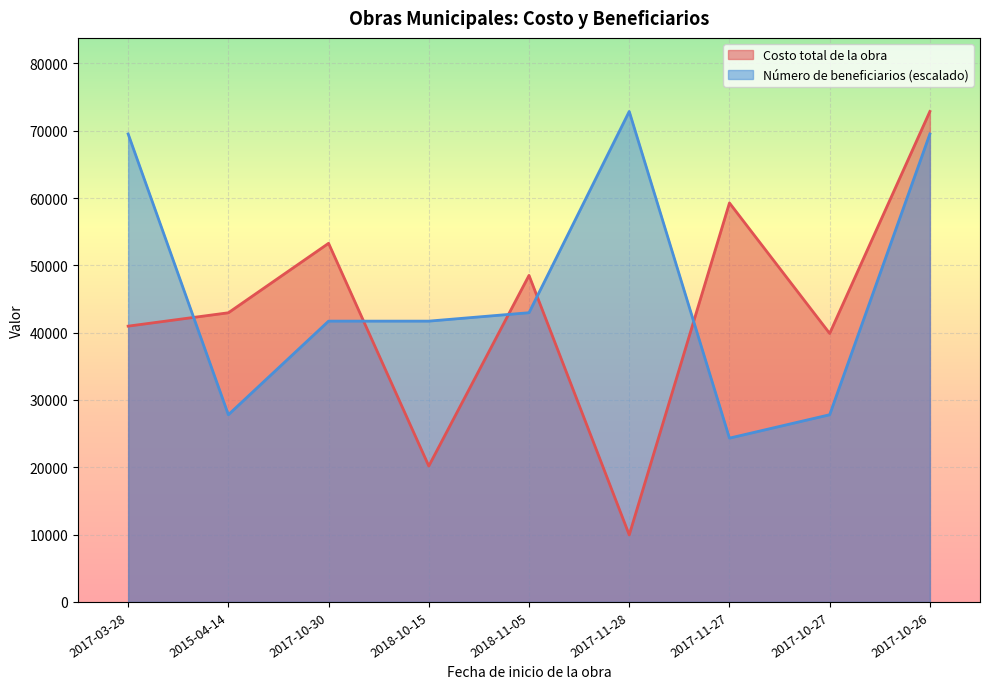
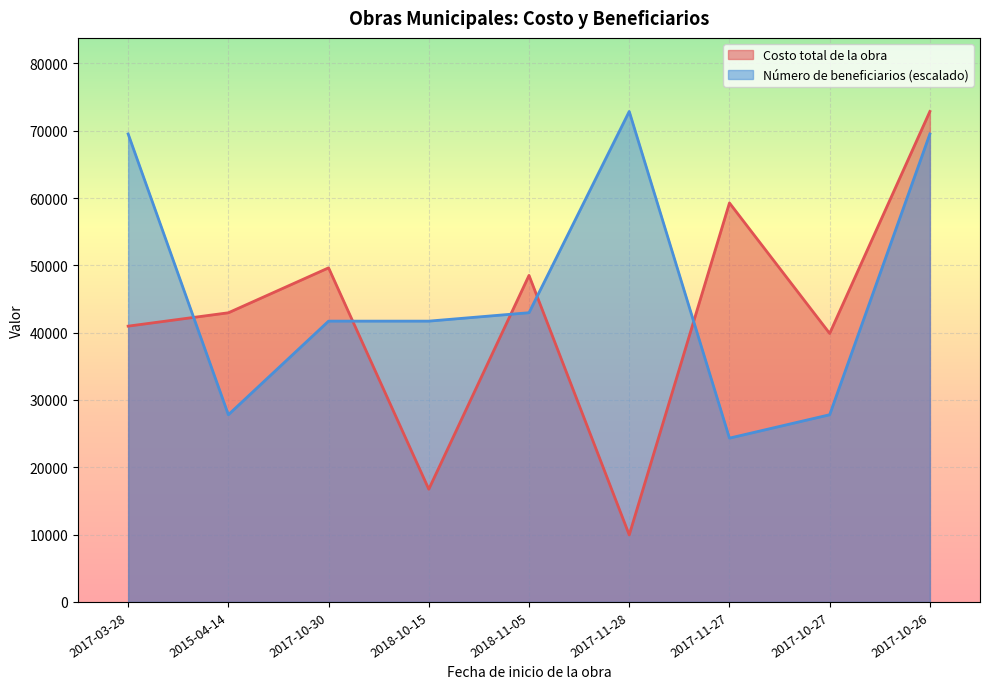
Costo total de la obra, 2017-10-30: 53000 -> 50000
Costo total de la obra, 2018-10-15: 20000 -> 17000
